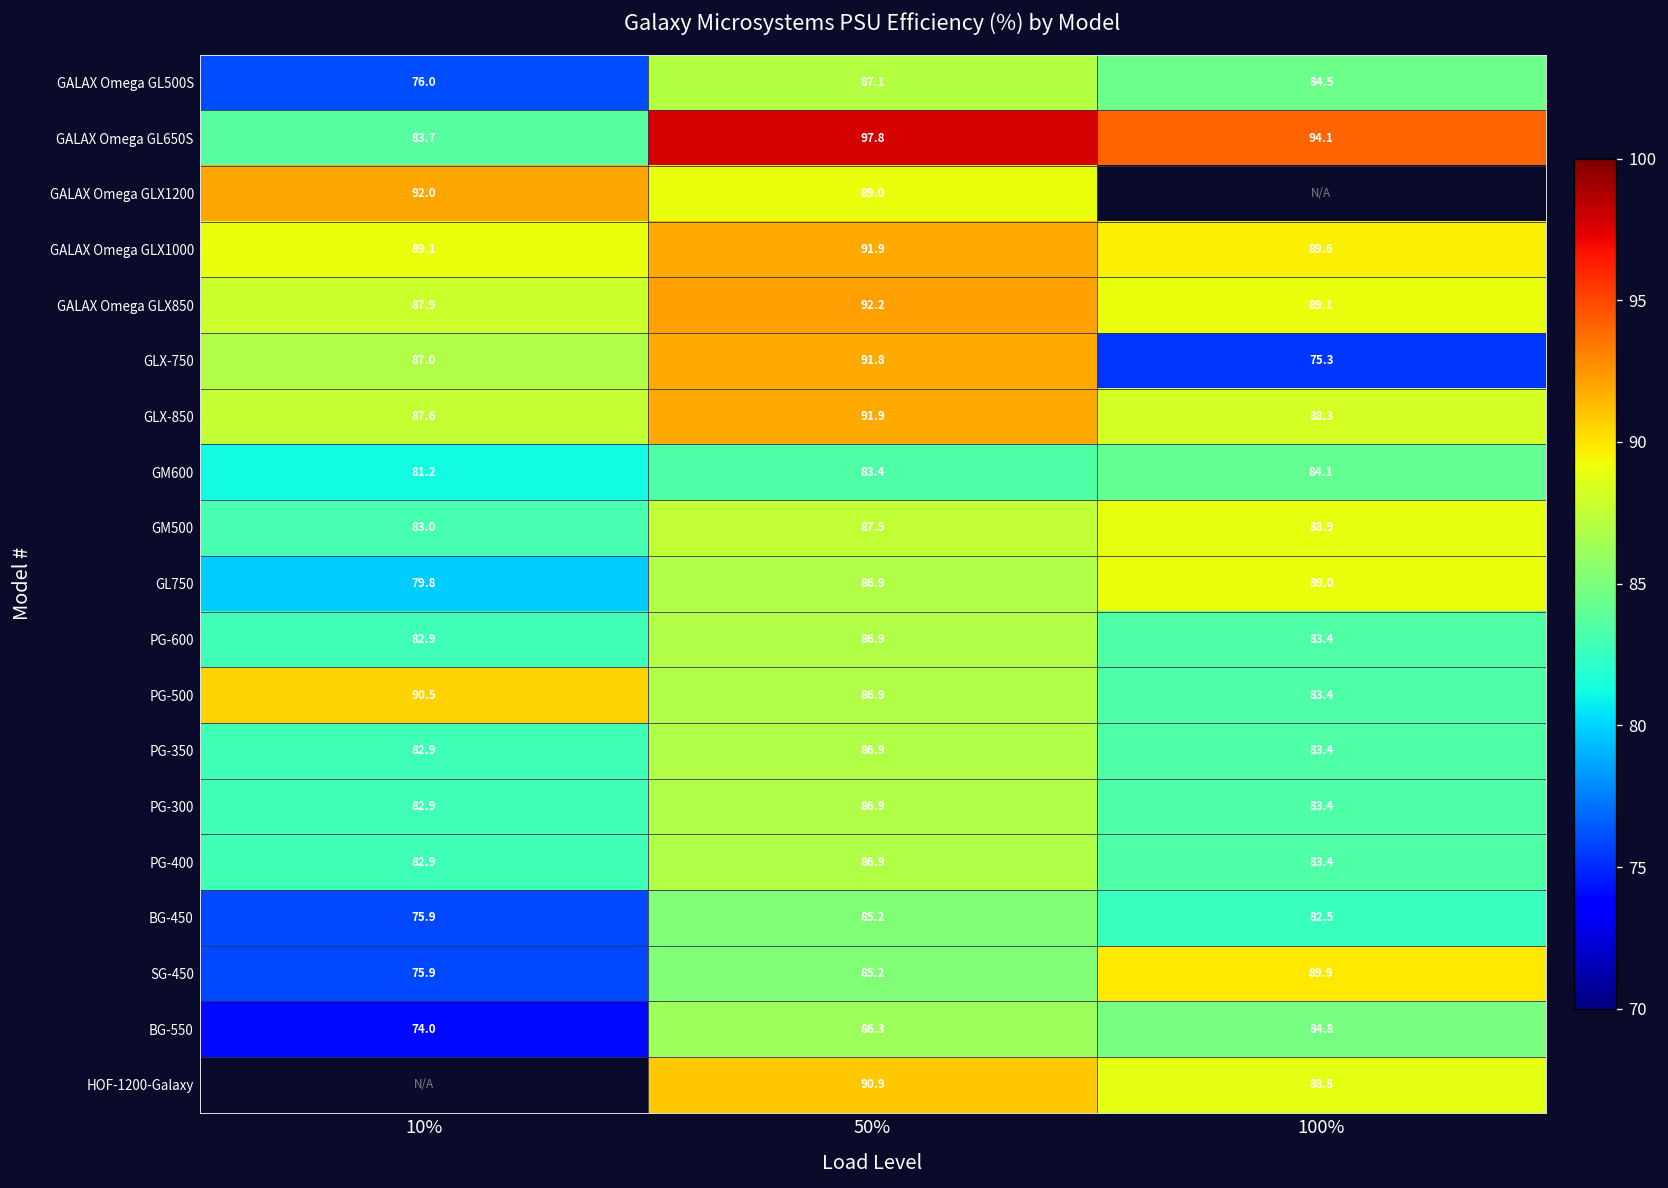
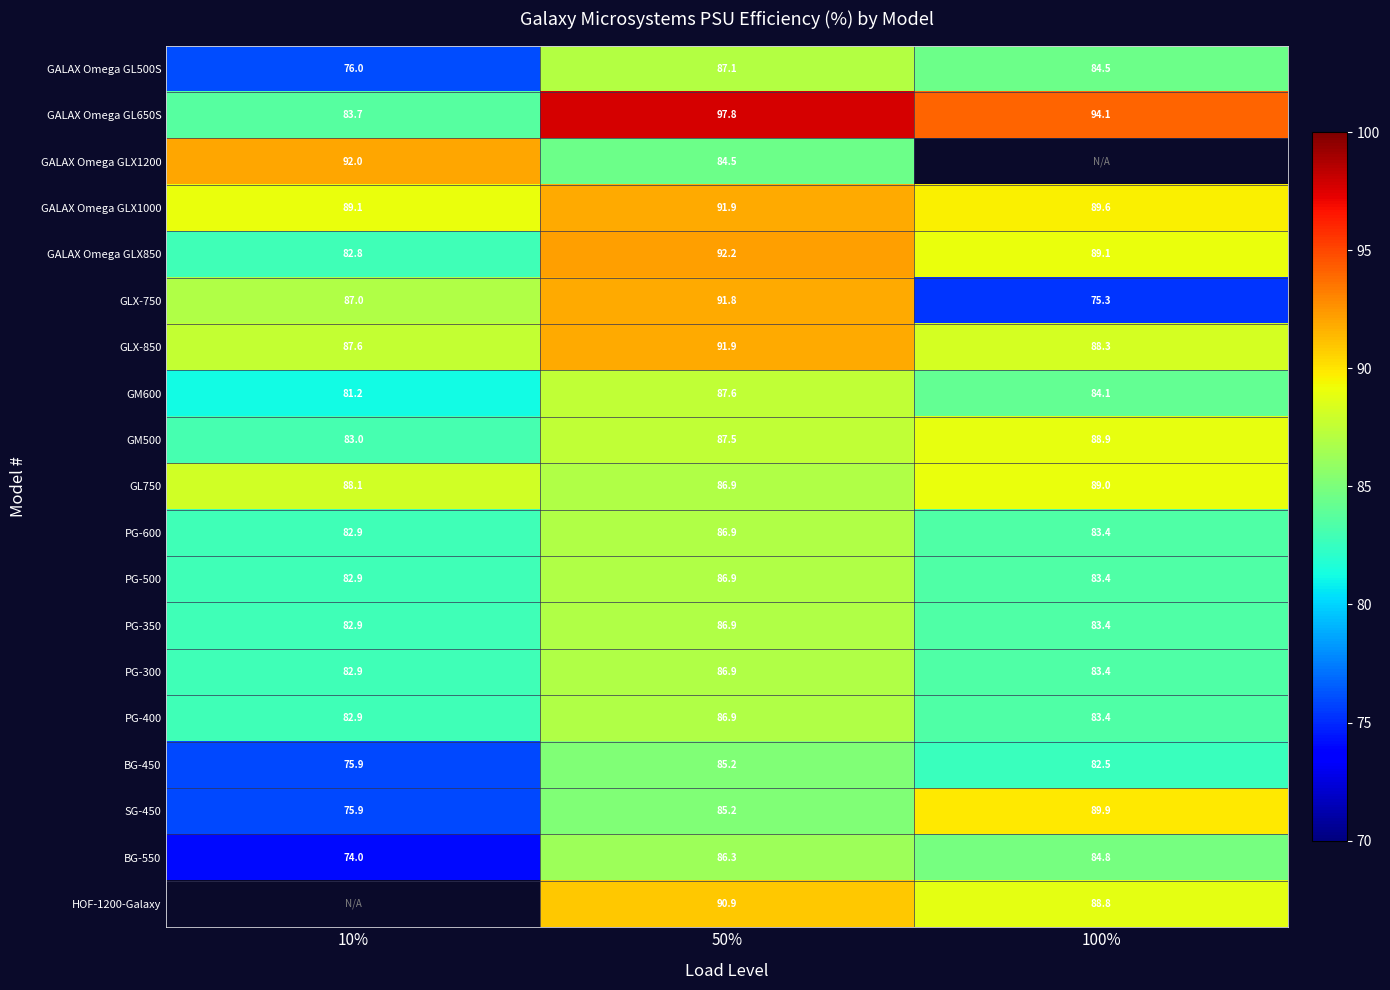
GALAX Omega GLX1200, 50%: 89.0 -> 84.5
GALAX Omega GLX850, 10%: 87.9 -> 82.8
GM600, 50%: 83.4 -> 87.6
GL750, 10%: 79.8 -> 88.1
PG-500, 10%: 90.5 -> 82.9
